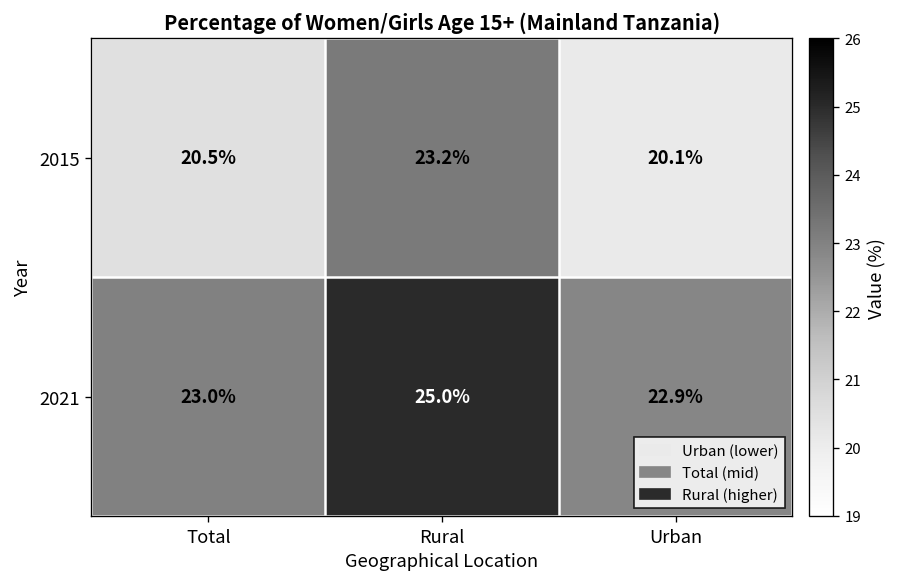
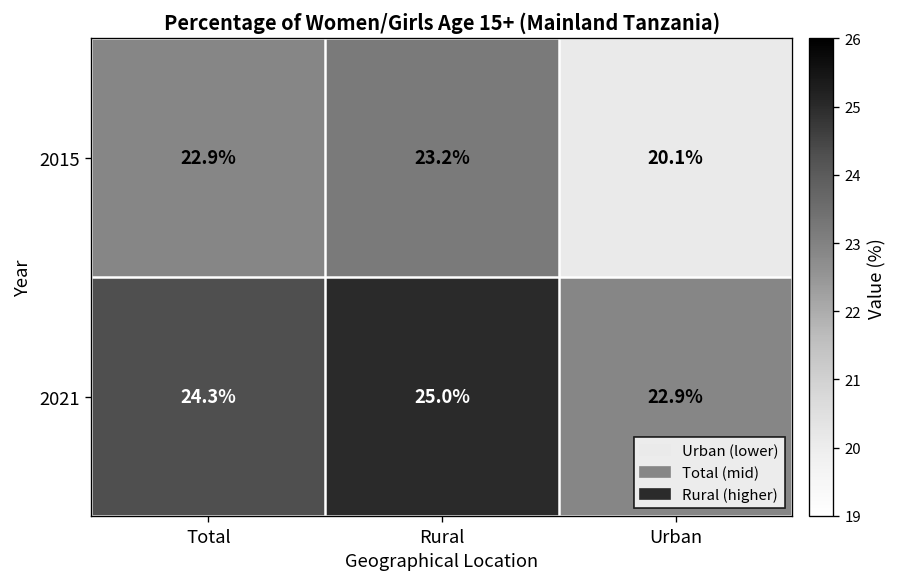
2015, Total: 20.5% -> 22.9%
2021, Total: 23.0% -> 24.3%
